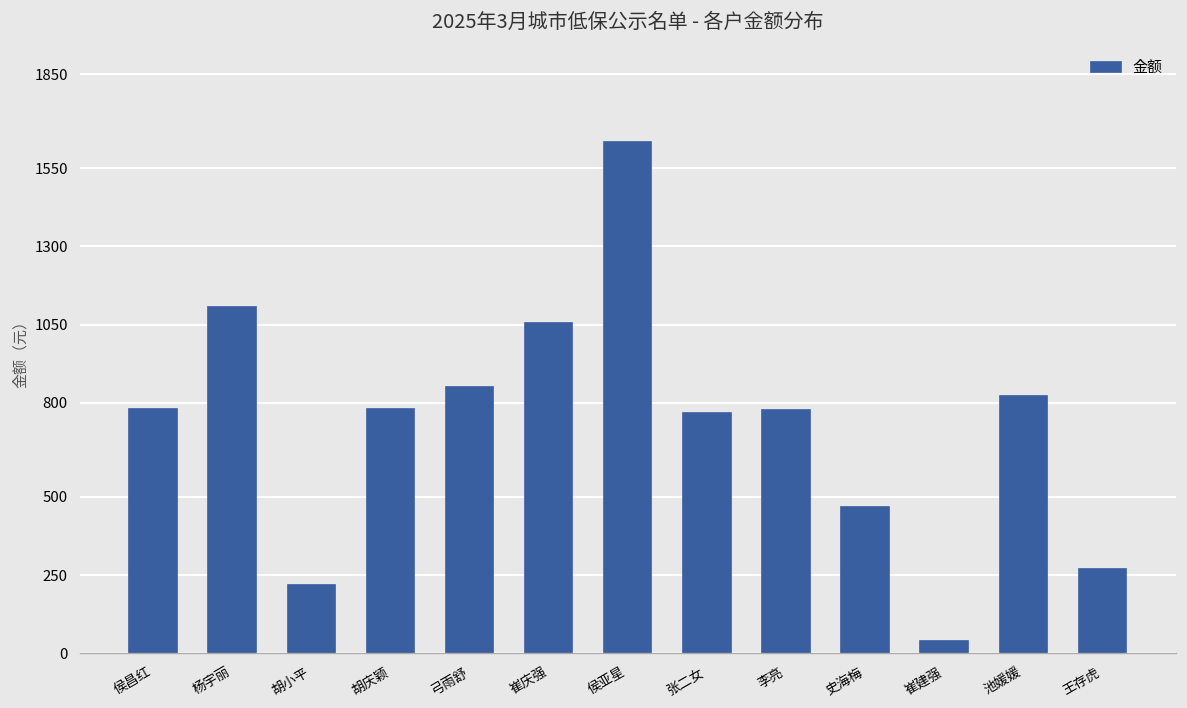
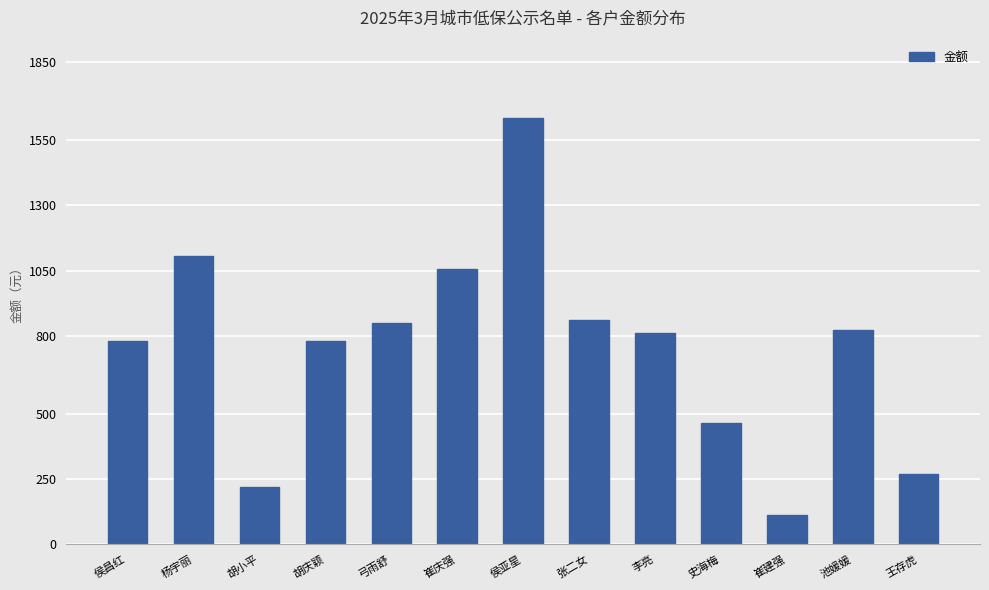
张二女: 770 -> 860
李亮: 780 -> 810
崔建强: 40 -> 110
